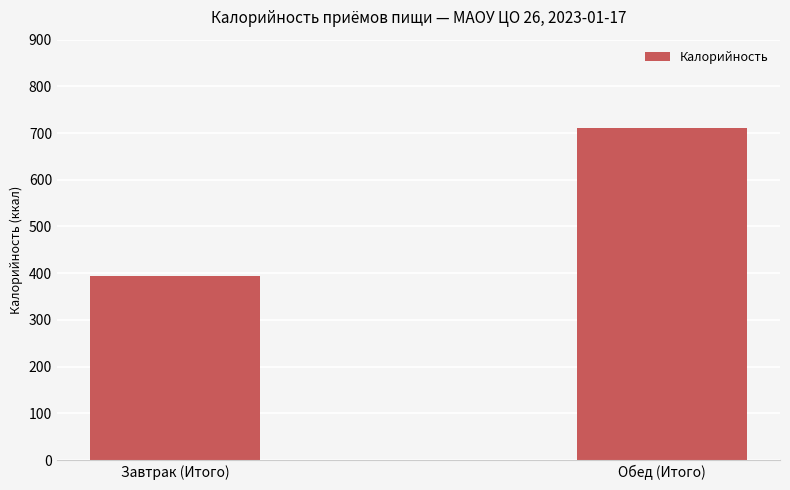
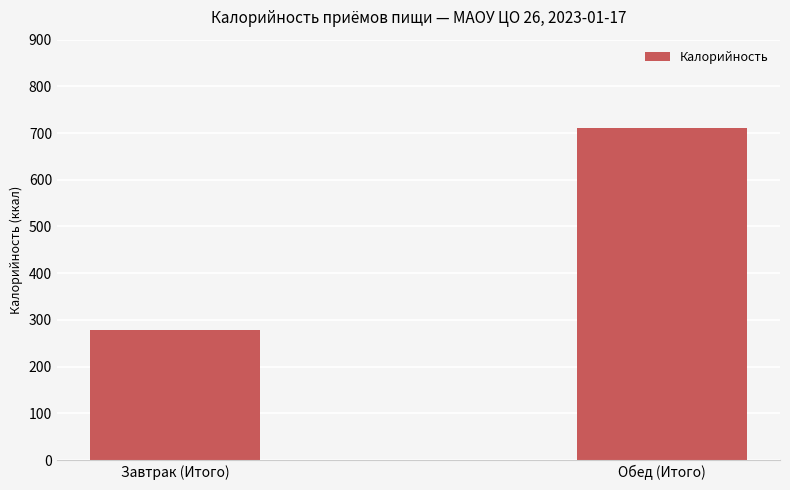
Завтрак (Итого): 390 -> 280
